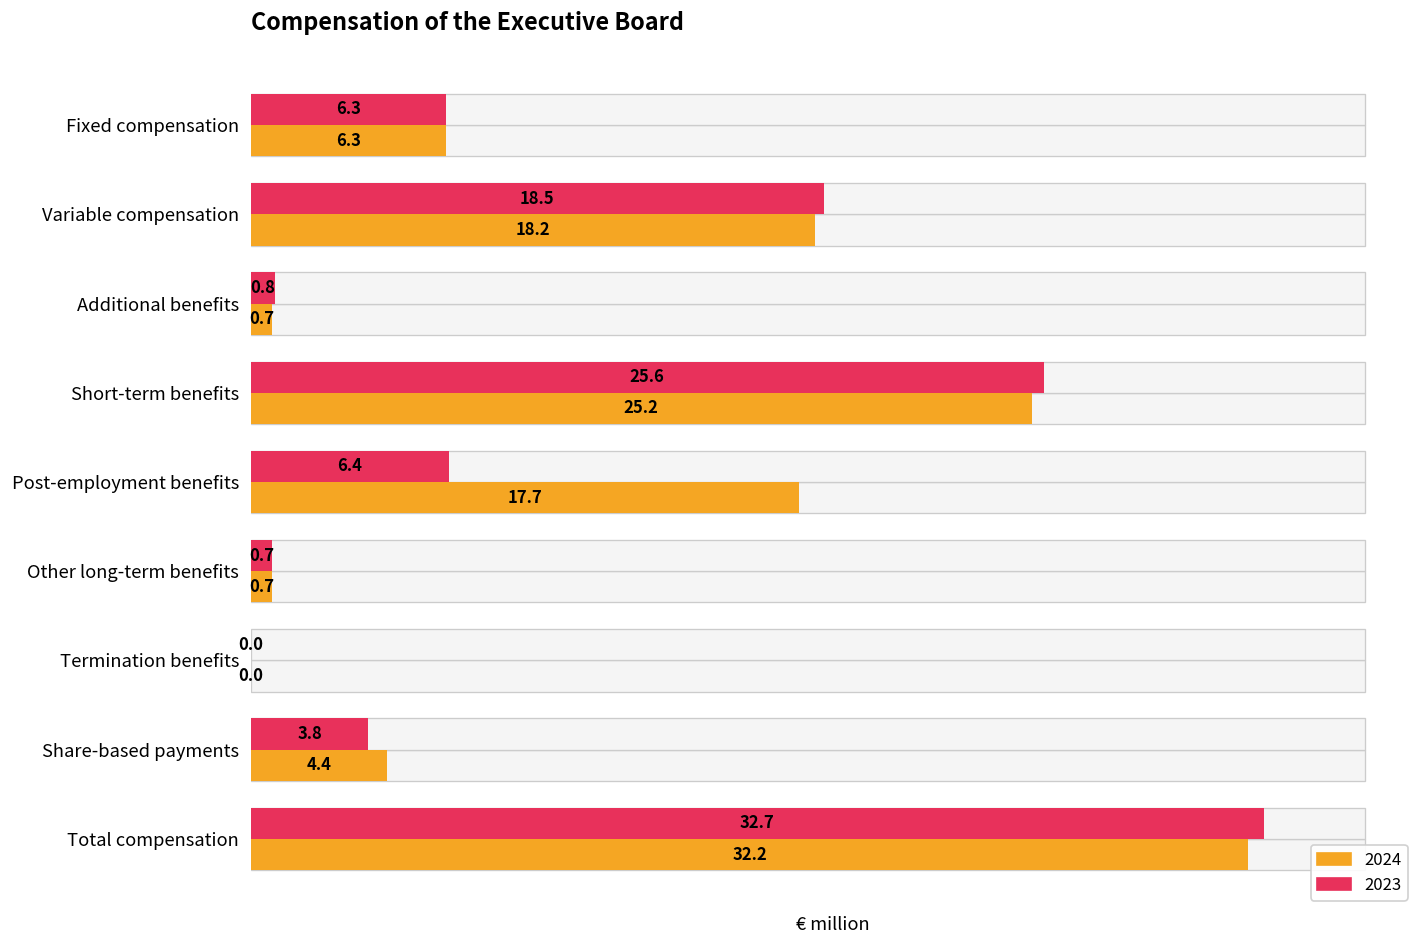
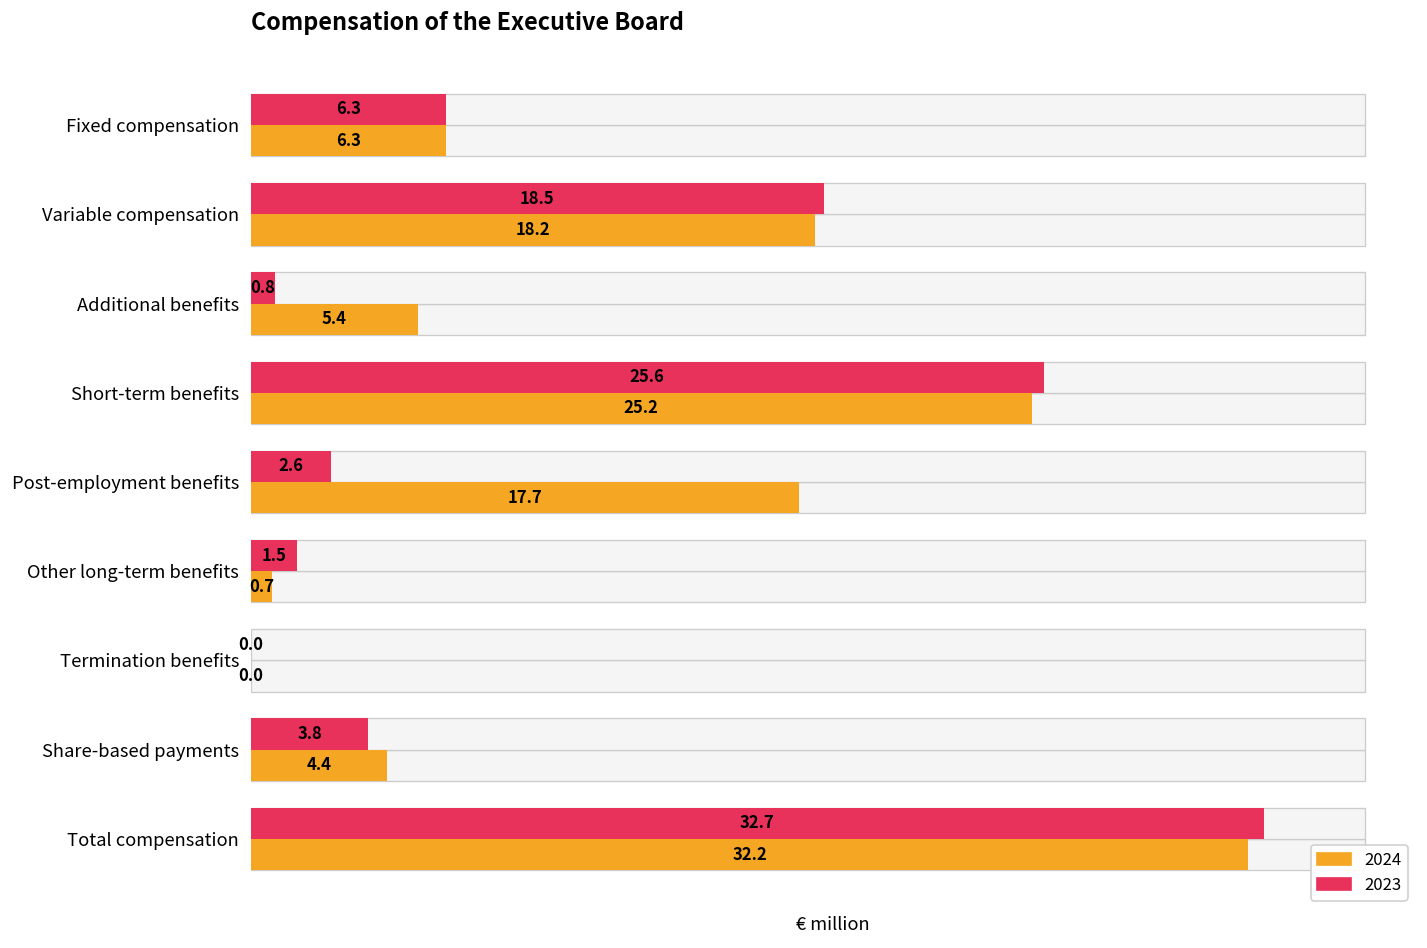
2024, Additional benefits: 0.7 -> 5.4
2023, Post-employment benefits: 6.4 -> 2.6
2023, Other long-term benefits: 0.7 -> 1.5
